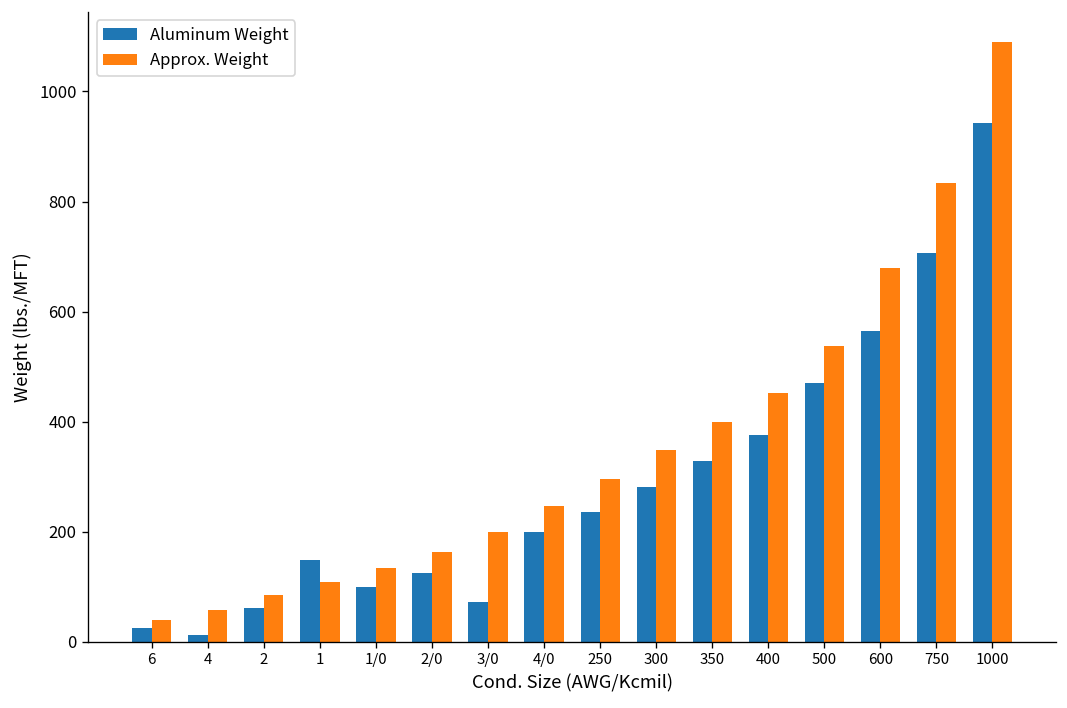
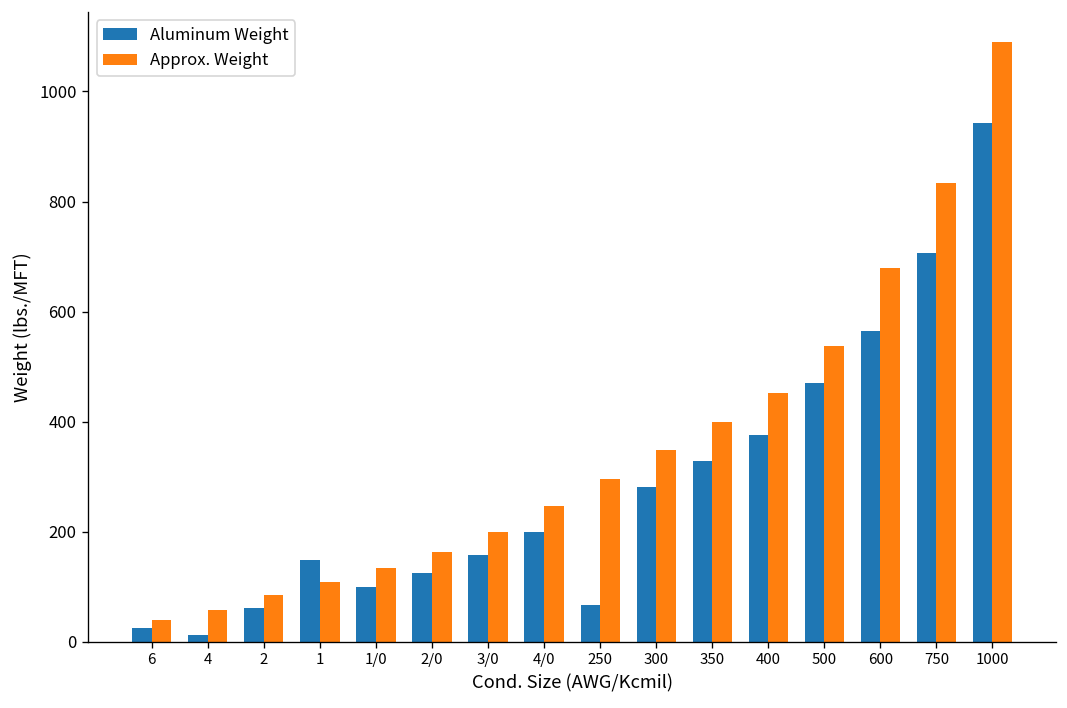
Aluminum Weight, 3/0: 70 -> 160
Aluminum Weight, 250: 240 -> 70
